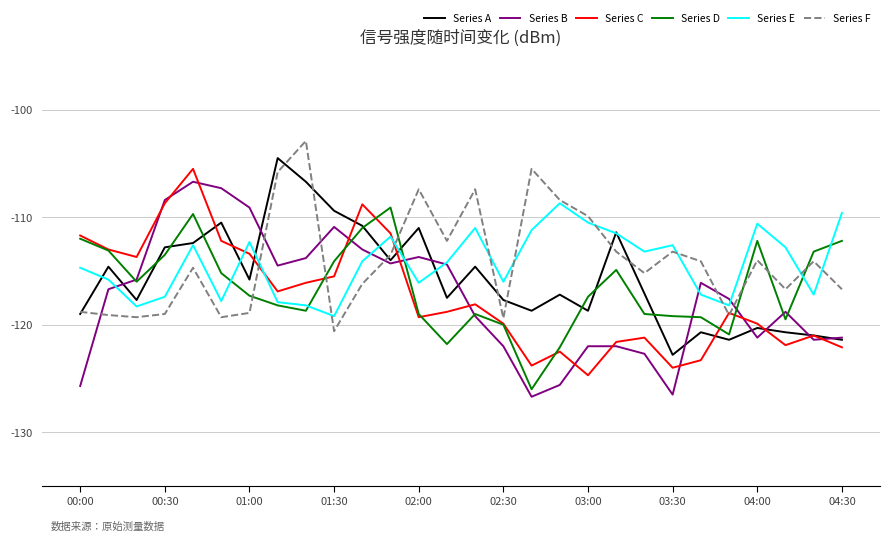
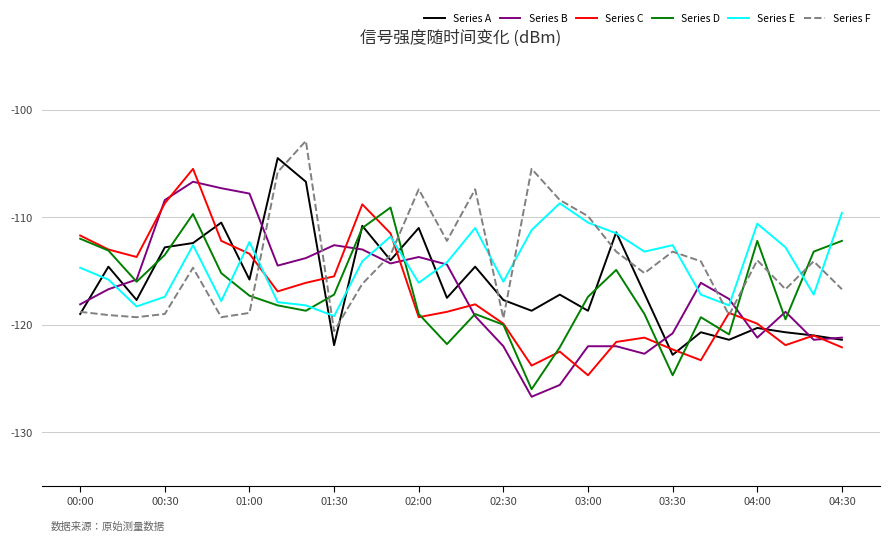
Series B, 00:00: -125.7 -> -118.1
Series B, 01:00: -109.1 -> -107.8
Series A, 01:30: -109.4 -> -121.9
Series B, 01:30: -110.9 -> -112.6
Series D, 01:30: -114.1 -> -117.2
Series B, 03:30: -126.5 -> -120.8
Series C, 03:30: -124.0 -> -122.3
Series D, 03:30: -119.2 -> -124.7
